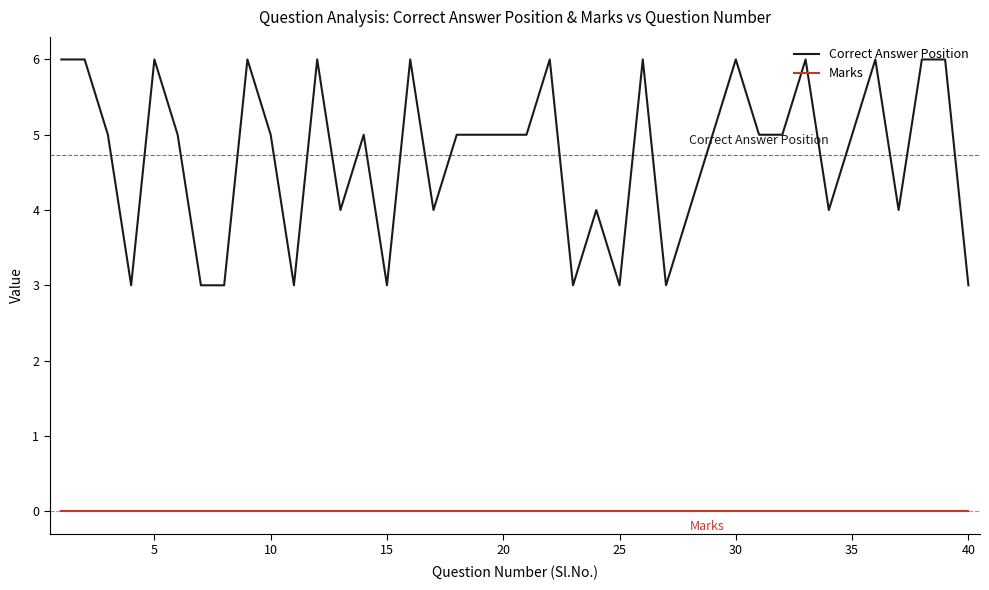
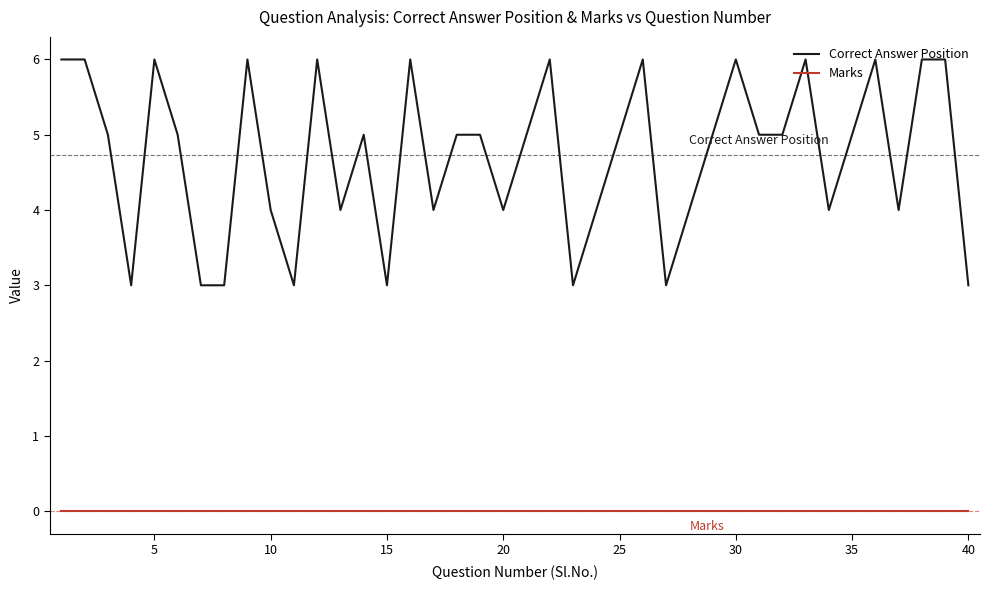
Correct Answer Position, 10: 5.0 -> 4.0
Correct Answer Position, 20: 5.0 -> 4.0
Correct Answer Position, 25: 3.0 -> 5.0
